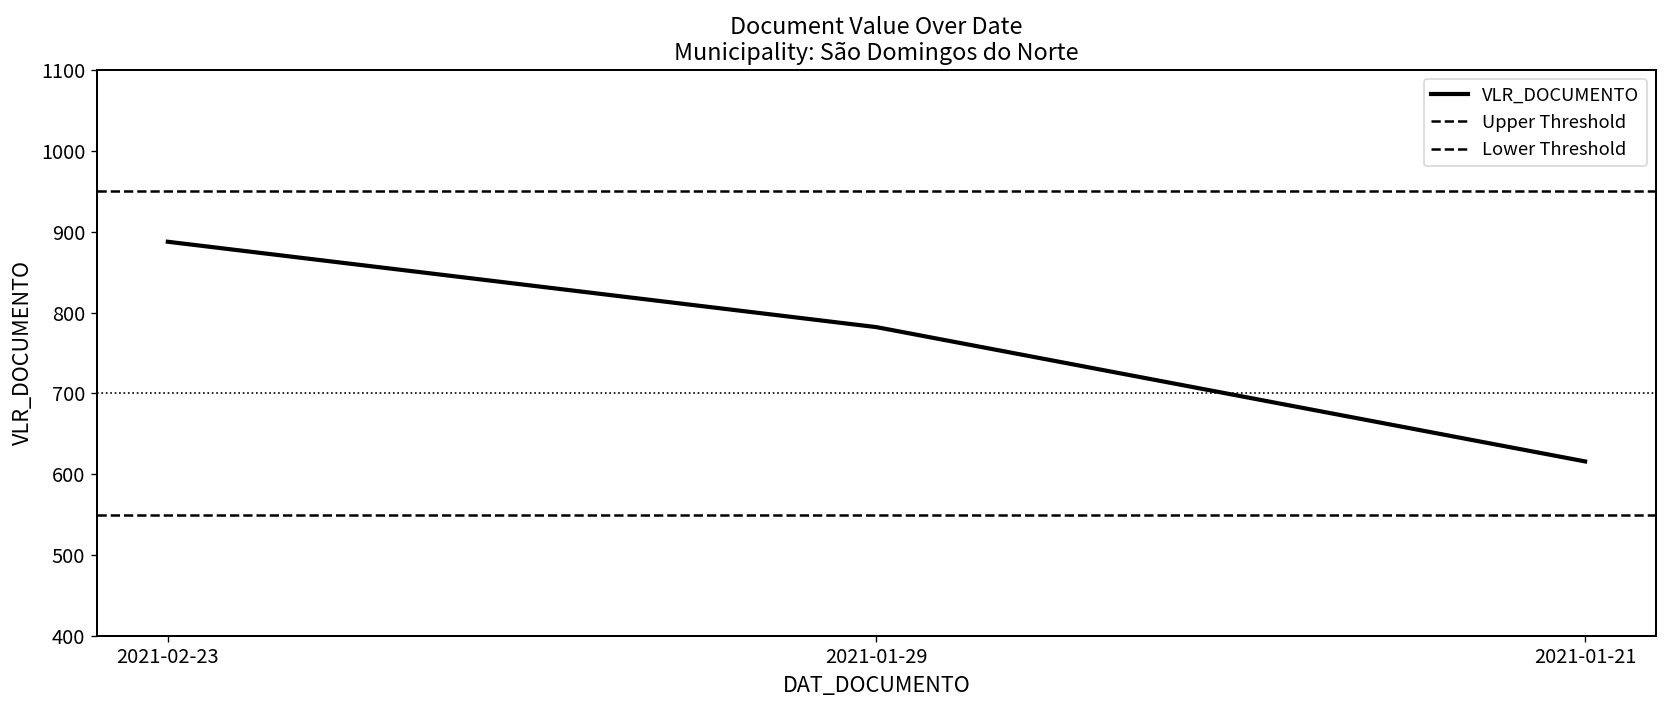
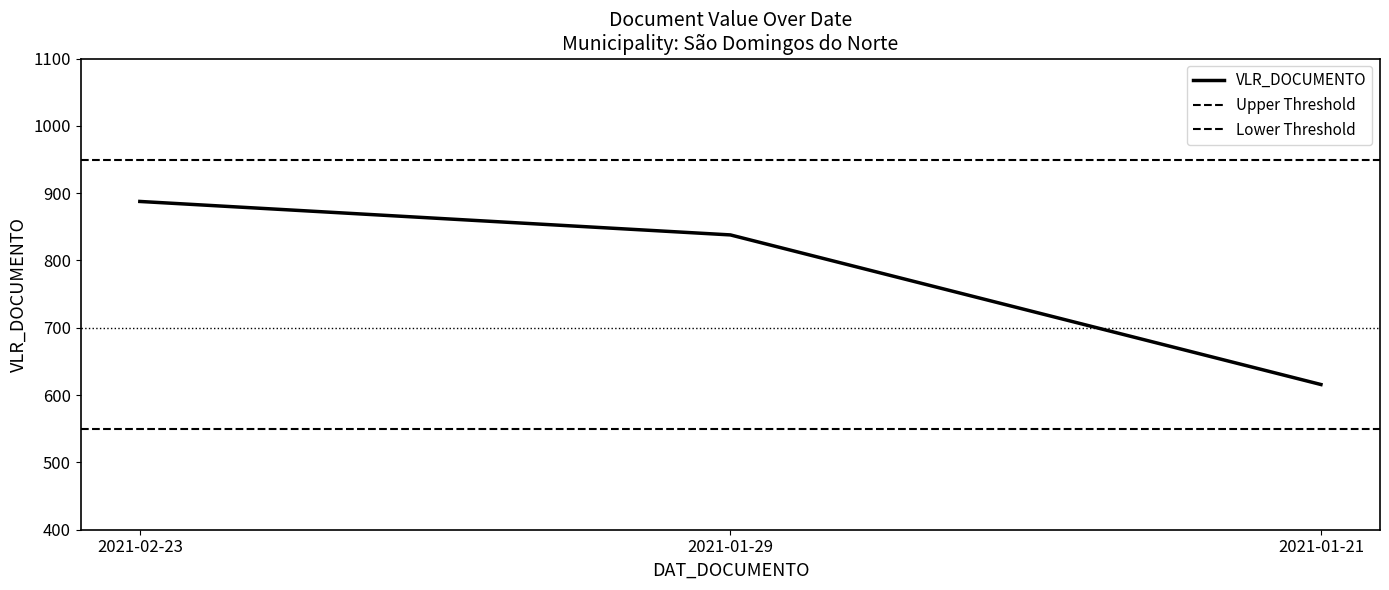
2021-01-29: 780 -> 840
